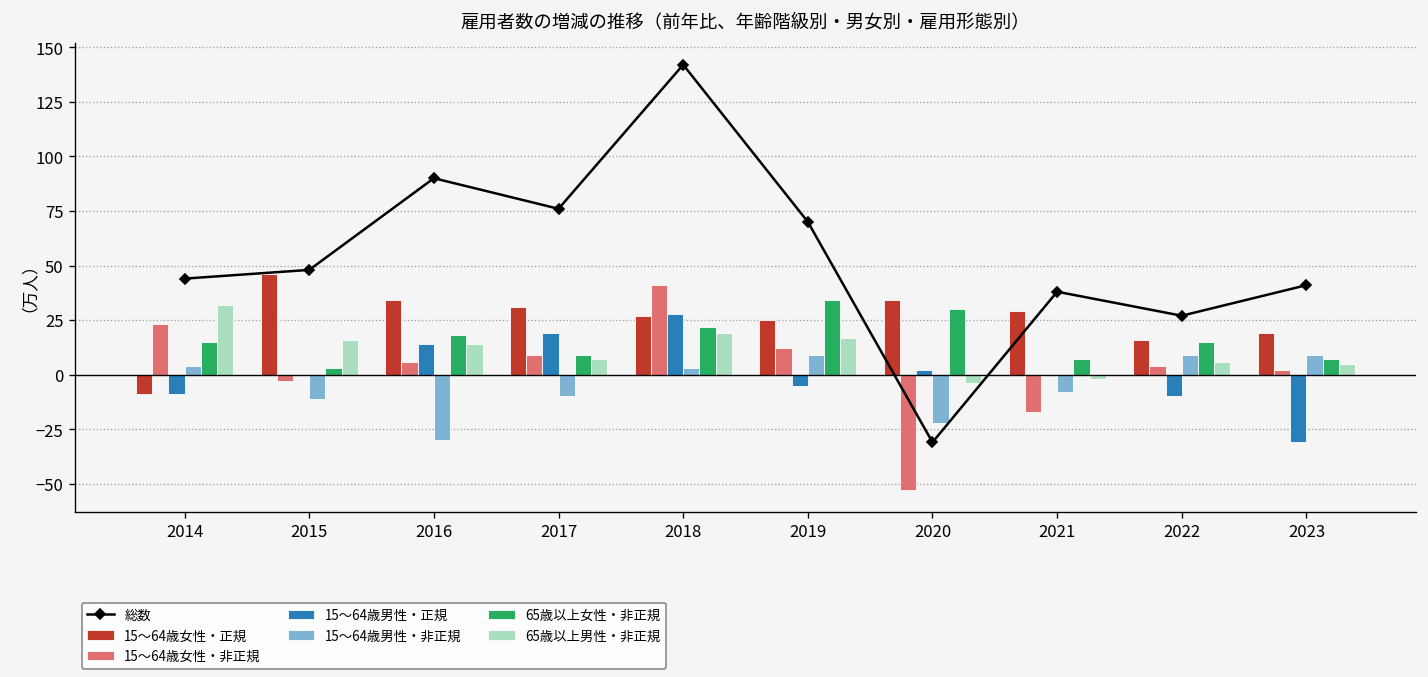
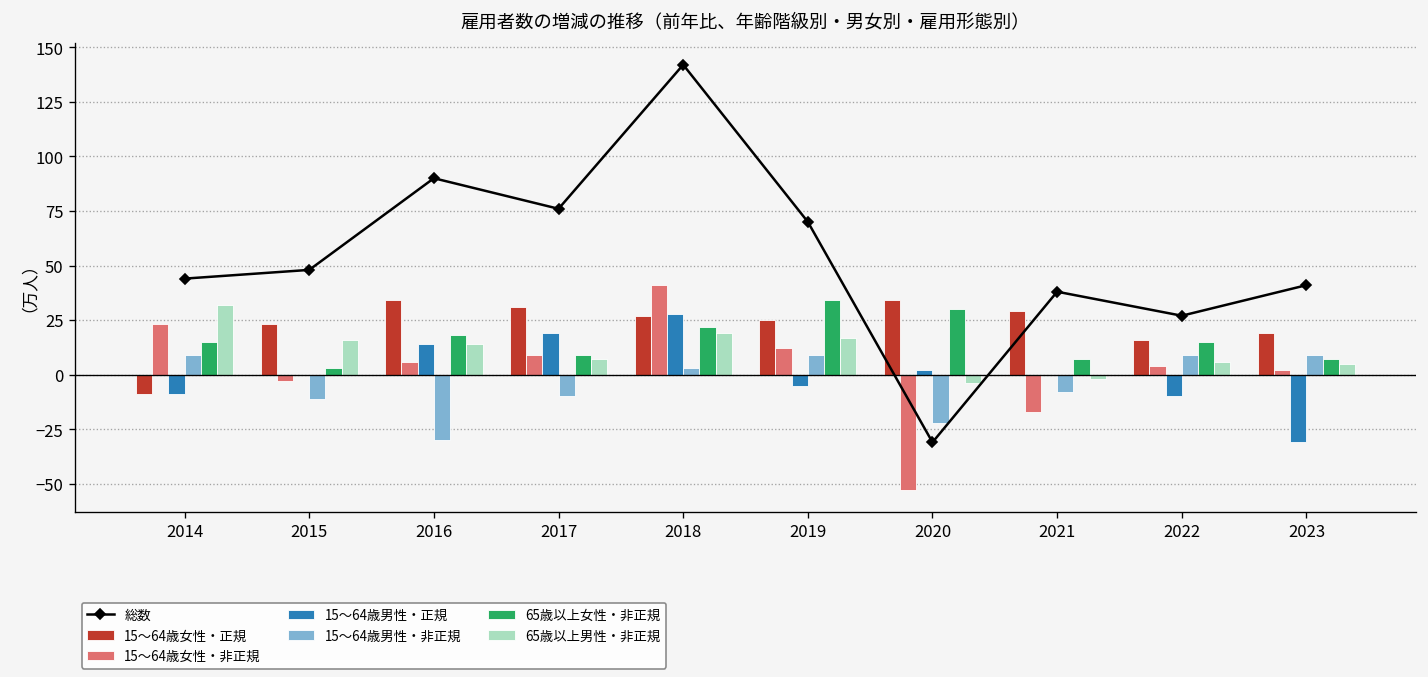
15～64歳男性・非正規, 2014: 4 -> 9
15～64歳女性・正規, 2015: 46 -> 23
